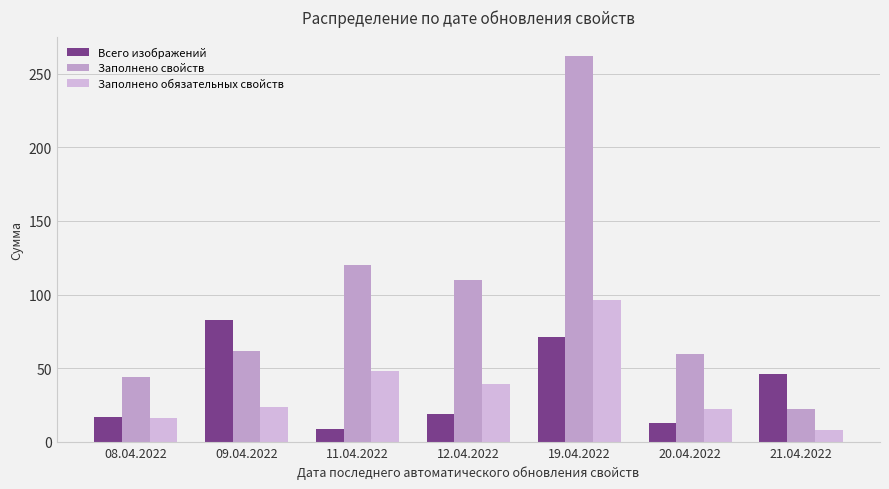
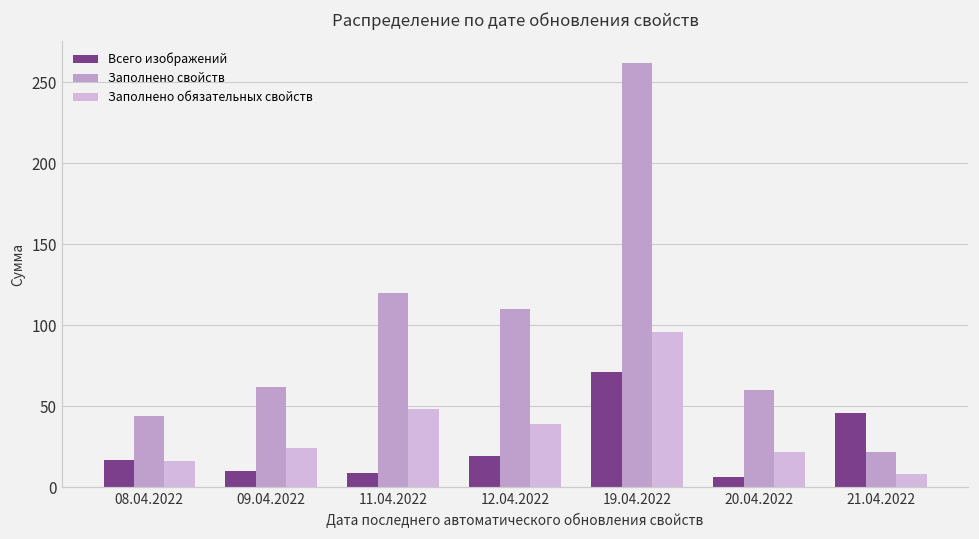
Всего изображений, 09.04.2022: 83 -> 10
Всего изображений, 20.04.2022: 13 -> 6
